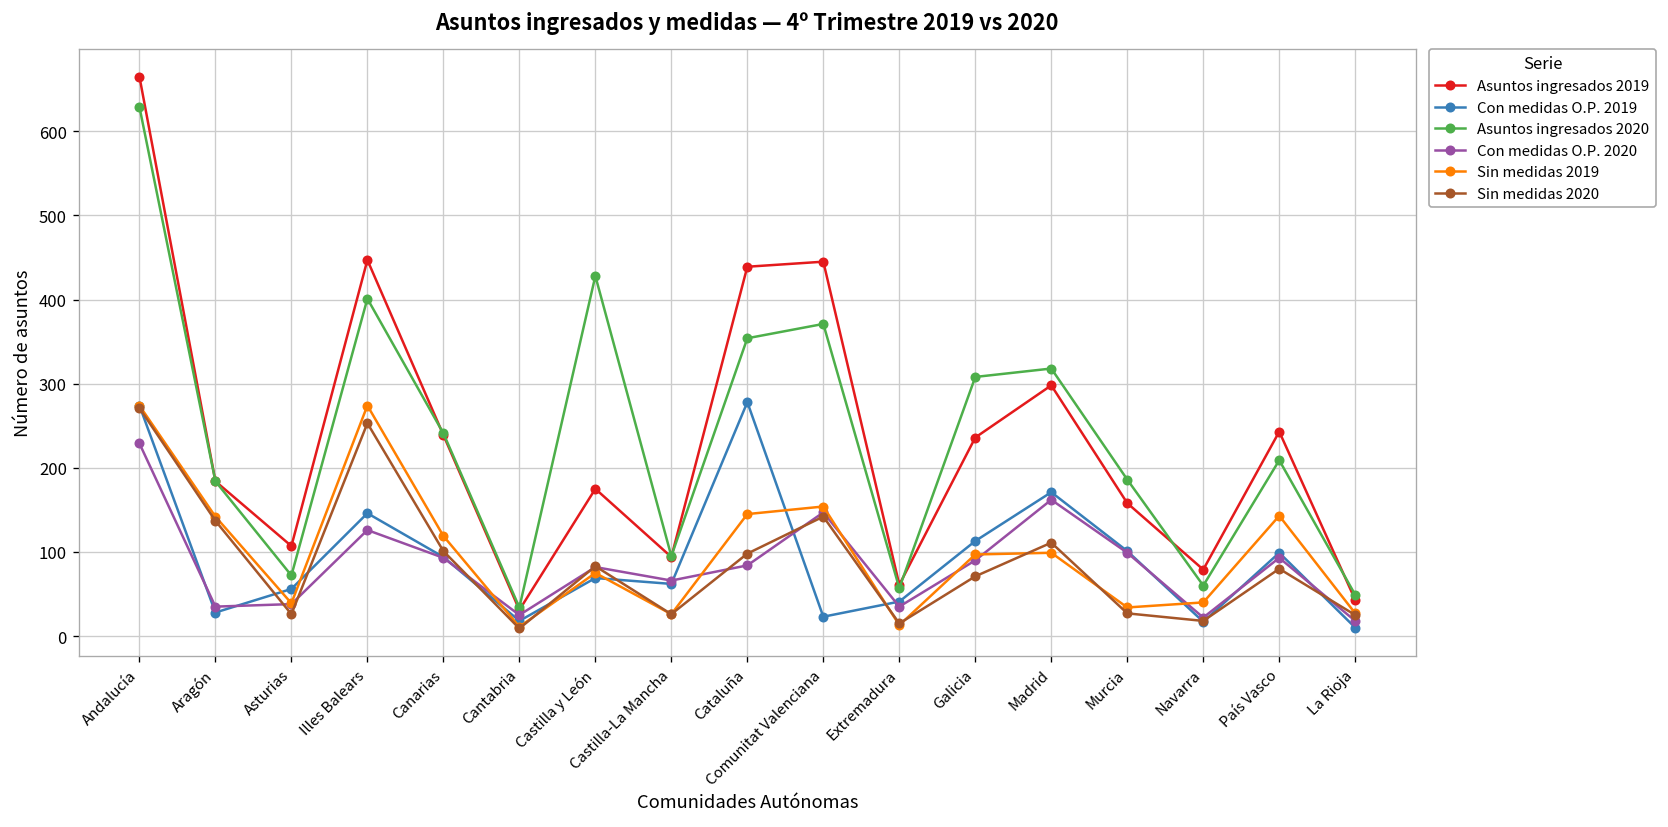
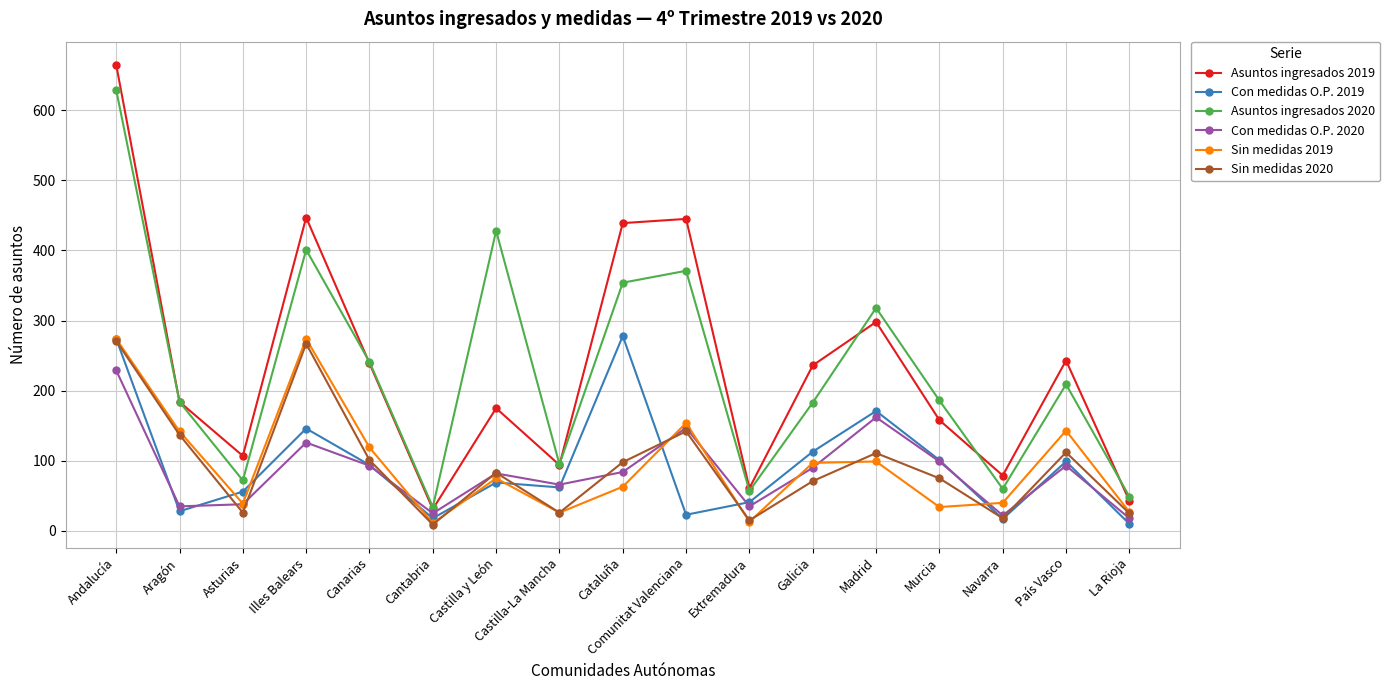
Sin medidas 2020, Illes Balears: 250 -> 270
Sin medidas 2019, Cataluña: 150 -> 60
Asuntos ingresados 2020, Galicia: 310 -> 180
Sin medidas 2020, Murcia: 30 -> 80
Sin medidas 2020, País Vasco: 80 -> 110
